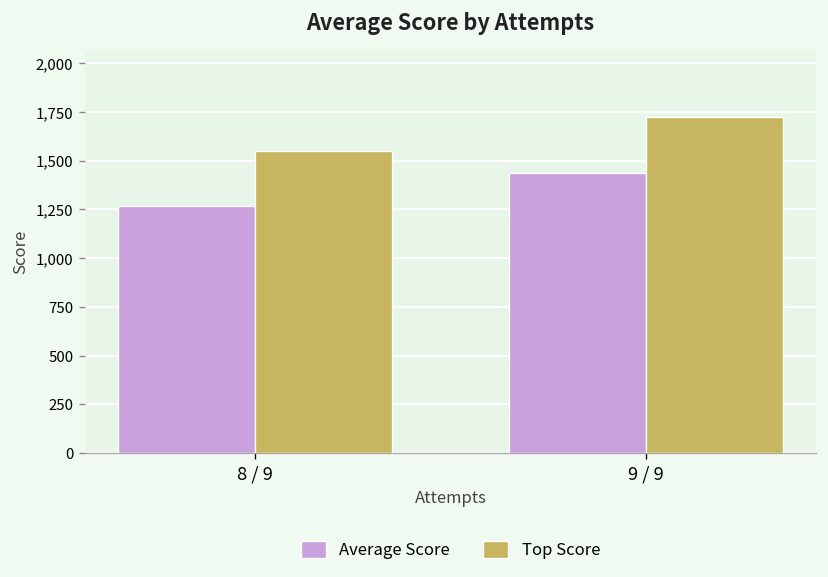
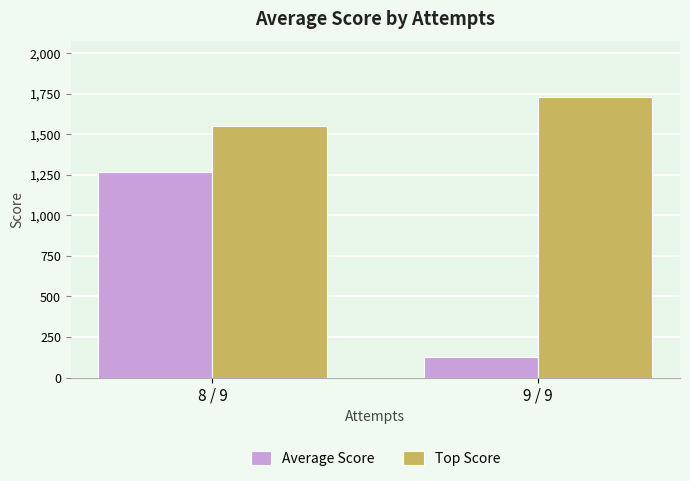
Average Score, 9 / 9: 1,440 -> 130
